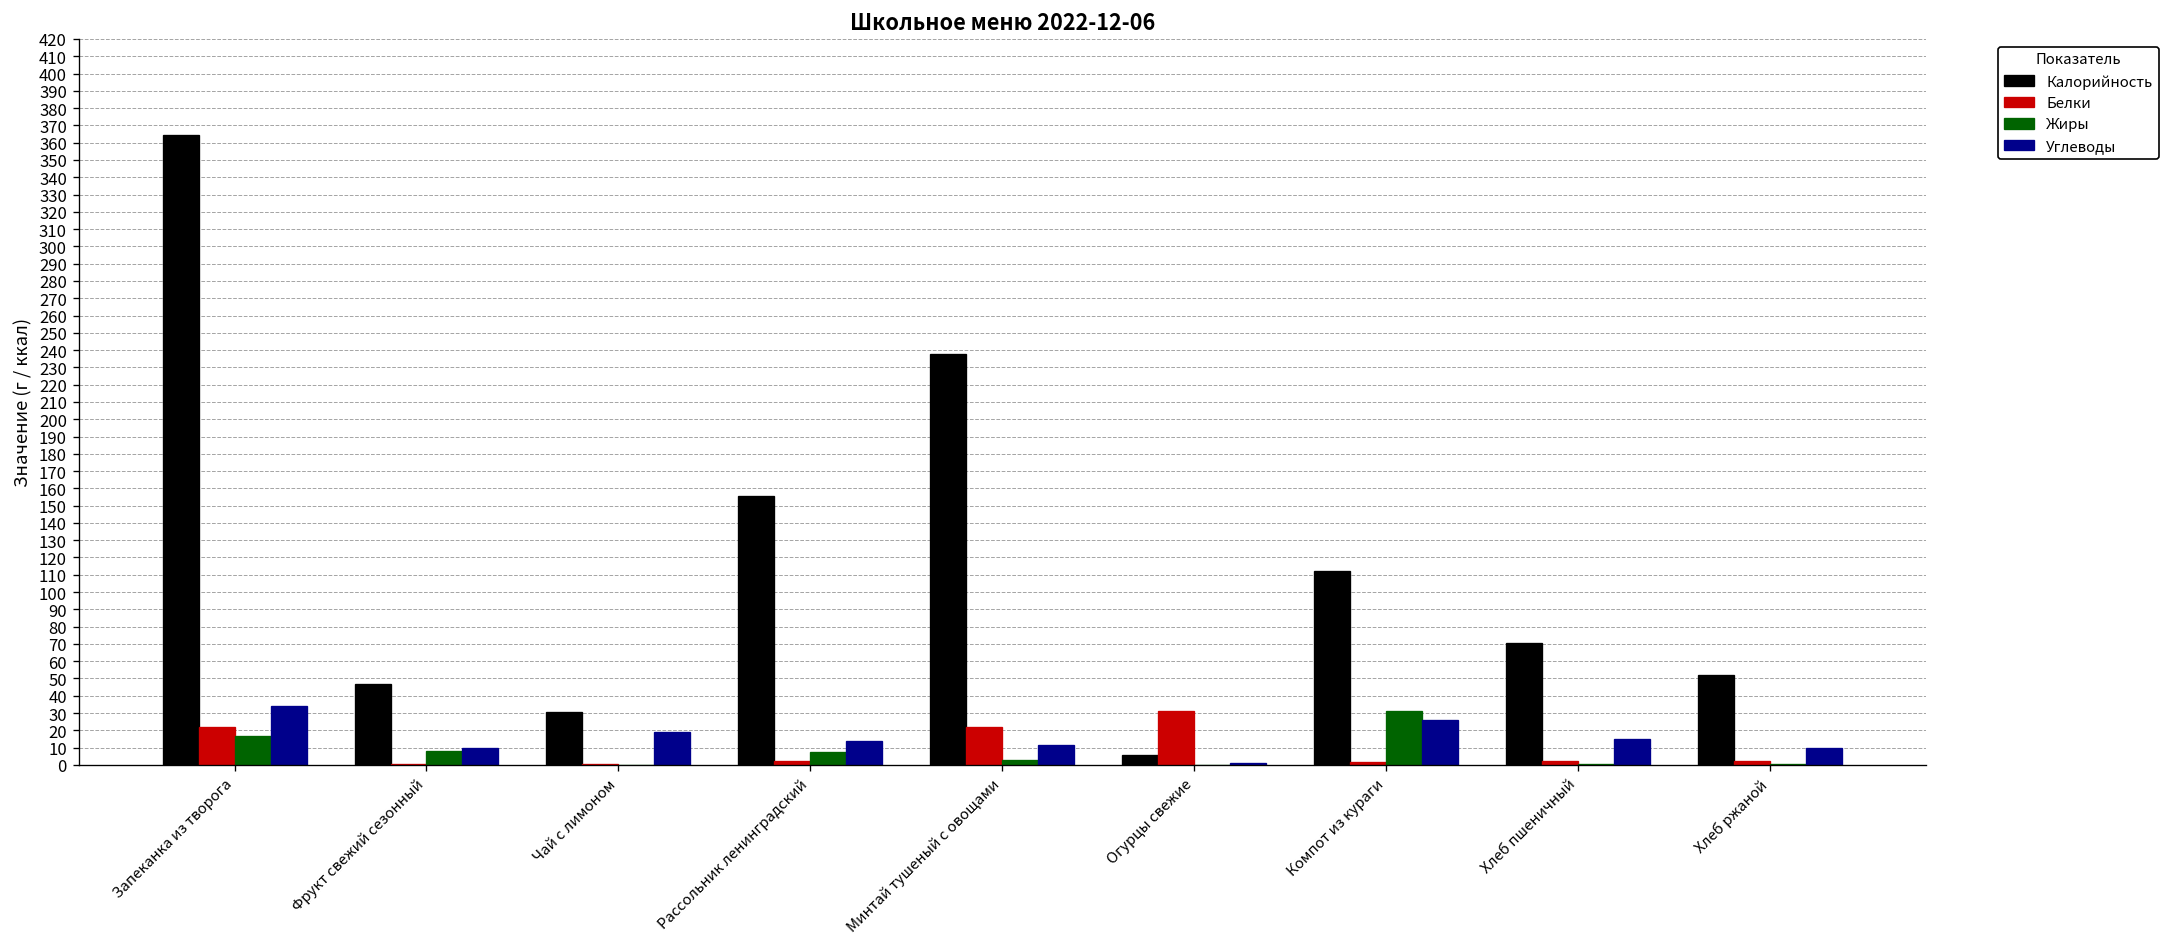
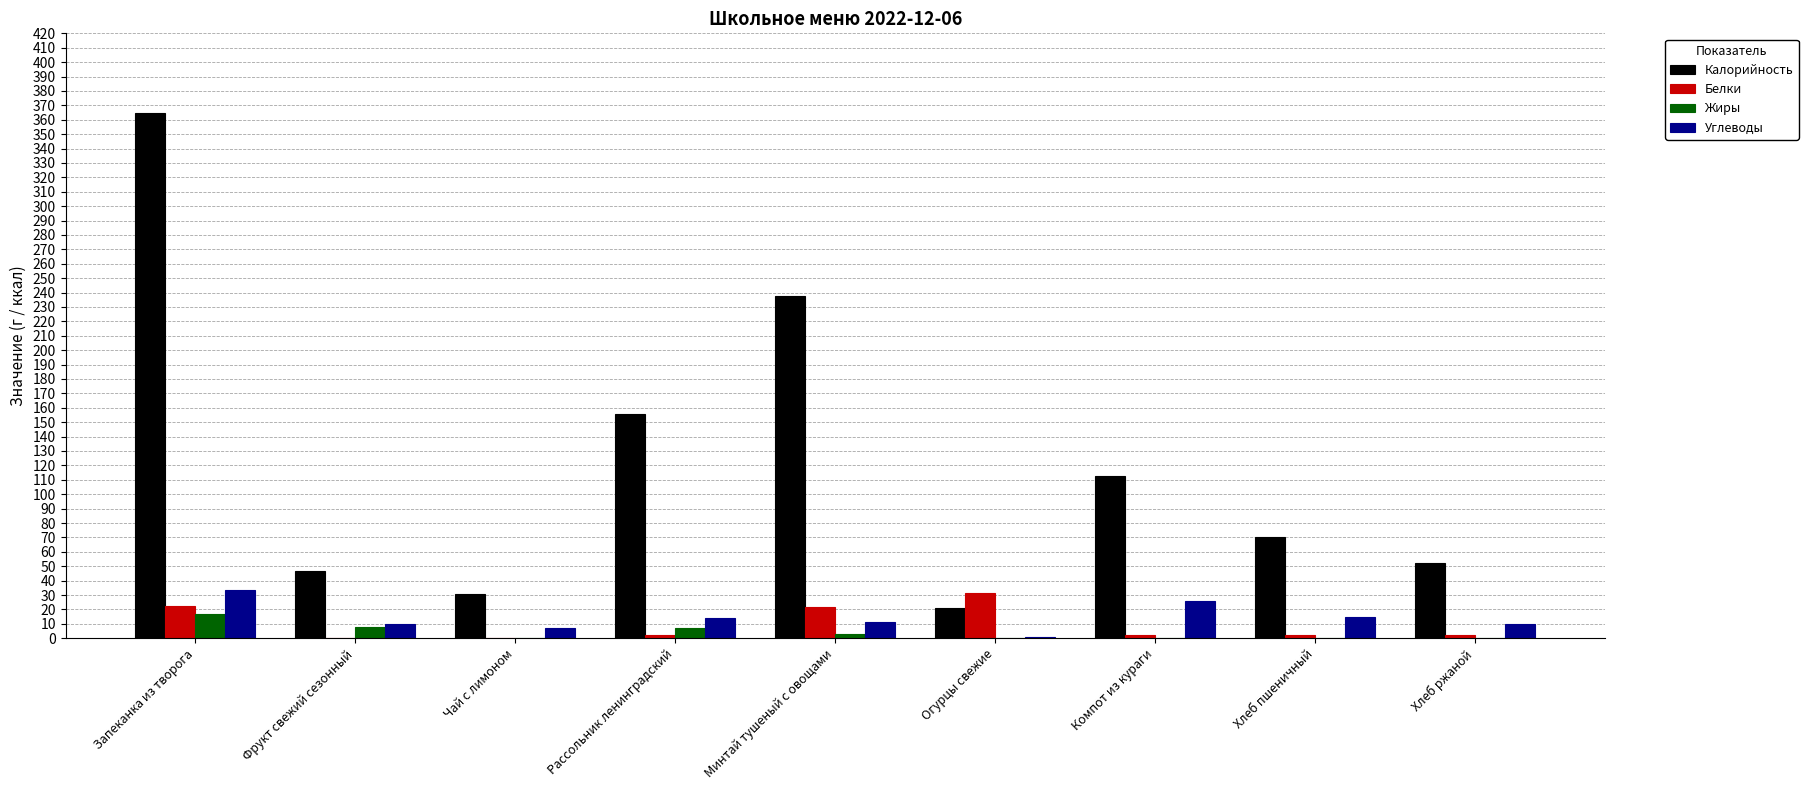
Углеводы, Чай с лимоном: 19 -> 7
Калорийность, Огурцы свежие: 6 -> 21
Жиры, Компот из кураги: 31 -> 0
